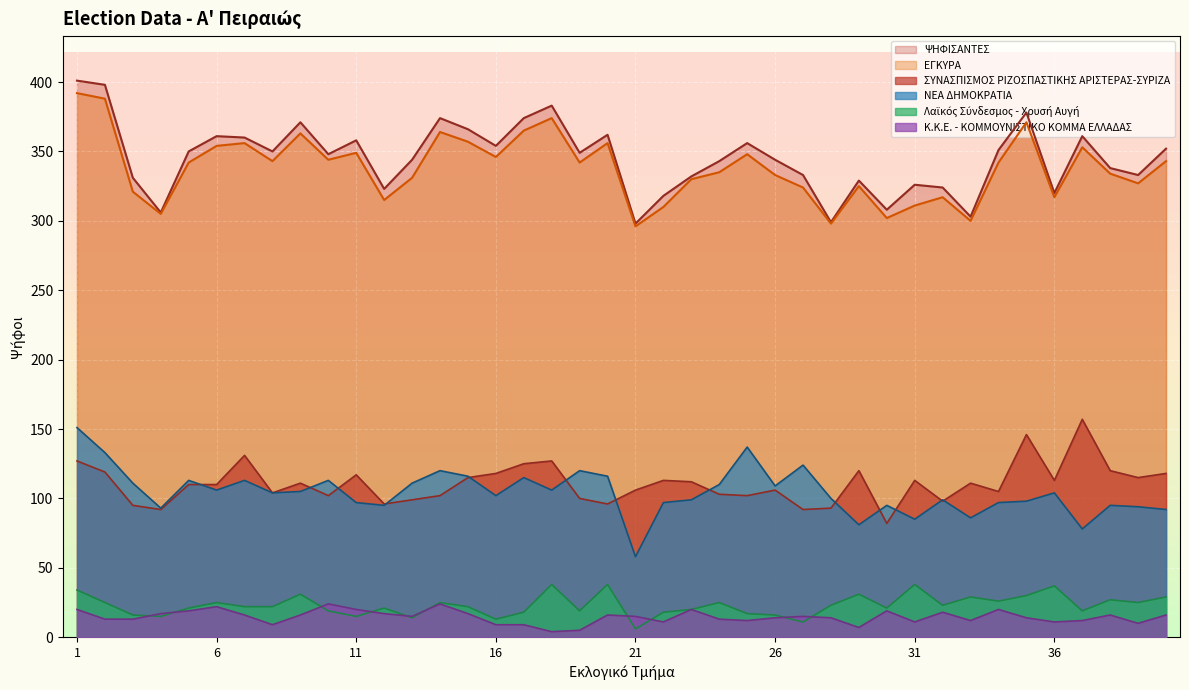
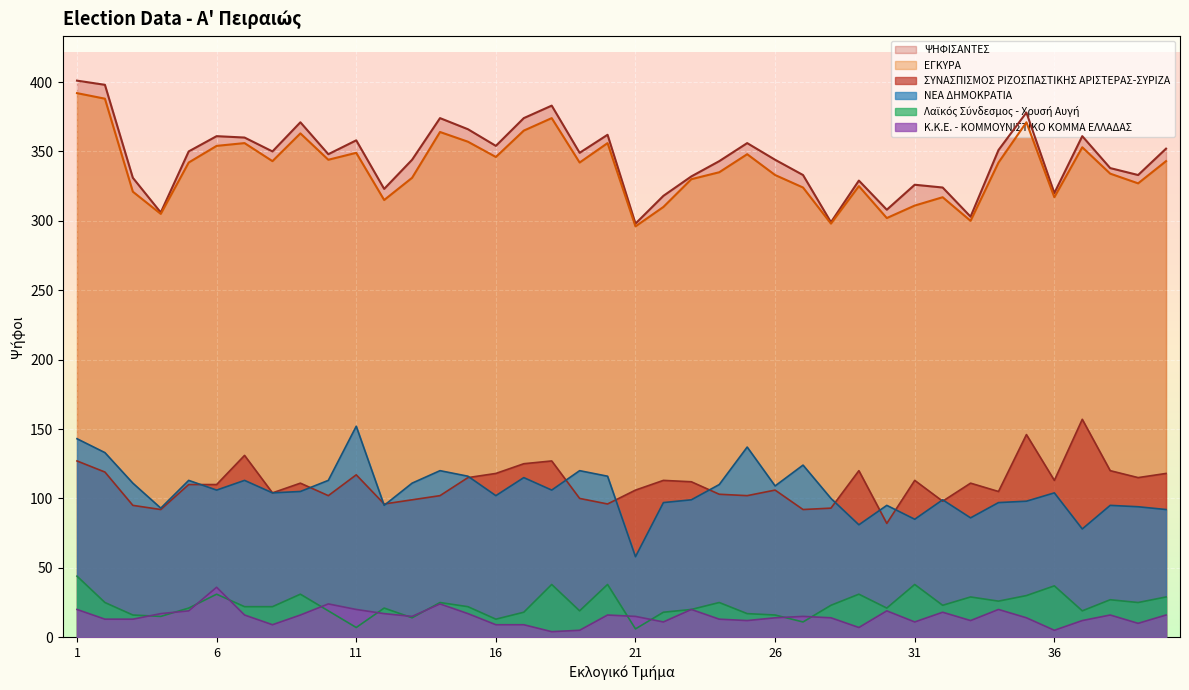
ΝΕΑ ΔΗΜΟΚΡΑΤΙΑ, 1: 151 -> 143
Λαϊκός Σύνδεσμος - Χρυσή Αυγή, 1: 34 -> 44
Λαϊκός Σύνδεσμος - Χρυσή Αυγή, 6: 25 -> 31
Κ.Κ.Ε. - ΚΟΜΜΟΥΝΙΣΤΙΚΟ ΚΟΜΜΑ ΕΛΛΑΔΑΣ, 6: 22 -> 36
ΝΕΑ ΔΗΜΟΚΡΑΤΙΑ, 11: 97 -> 152
Λαϊκός Σύνδεσμος - Χρυσή Αυγή, 11: 15 -> 7
Κ.Κ.Ε. - ΚΟΜΜΟΥΝΙΣΤΙΚΟ ΚΟΜΜΑ ΕΛΛΑΔΑΣ, 36: 11 -> 5
